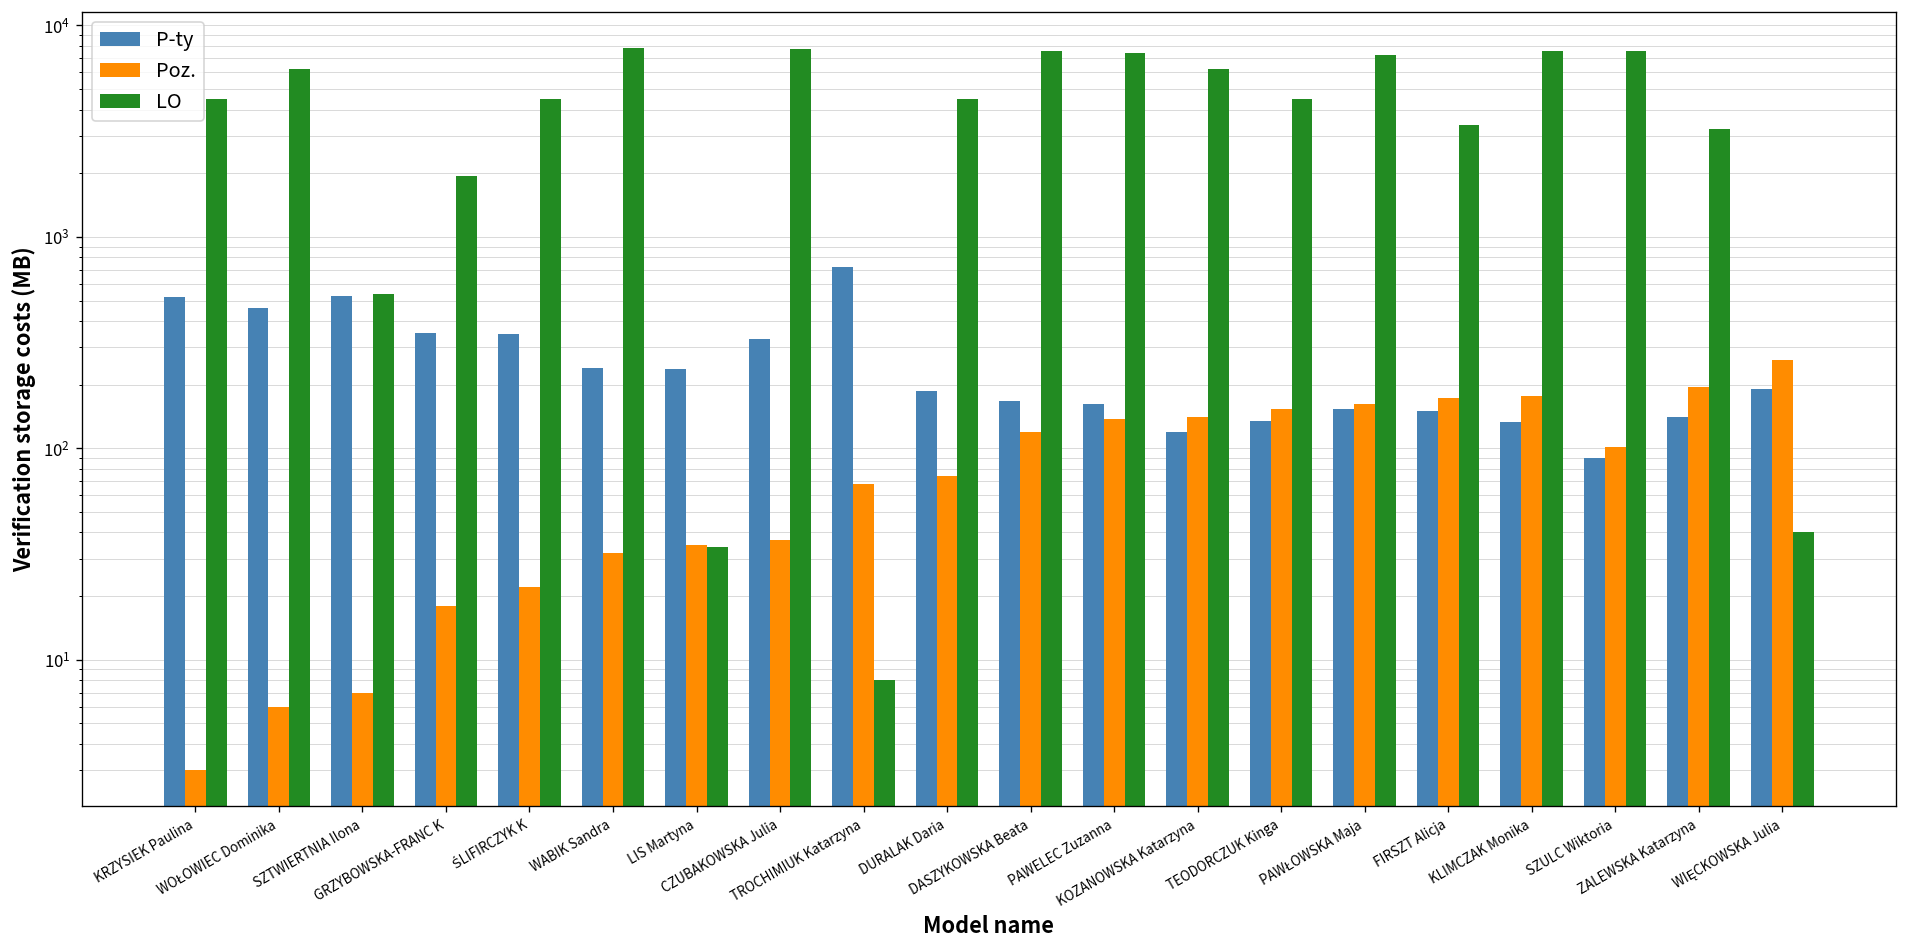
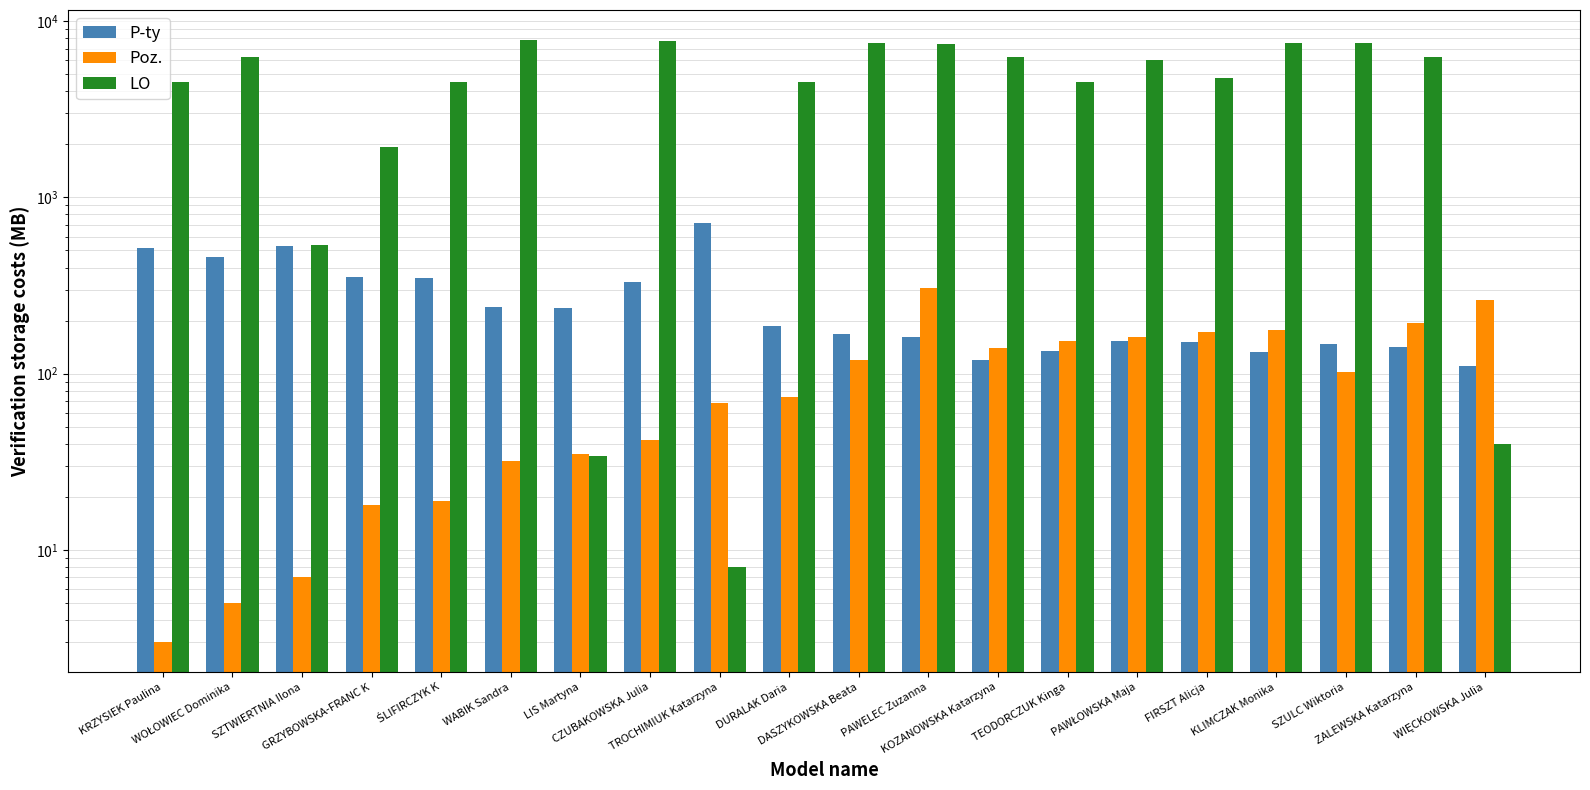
Poz., WOŁOWIEC Dominika: 6 -> 5
Poz., ŚLIFIRCZYK K: 22 -> 19
Poz., CZUBAKOWSKA Julia: 37 -> 42
Poz., PAWELEC Zuzanna: 140 -> 310
LO, PAWŁOWSKA Maja: 7200 -> 6000
LO, FIRSZT Alicja: 3400 -> 4800
P-ty, SZULC Wiktoria: 90 -> 150
LO, ZALEWSKA Katarzyna: 3200 -> 6300
P-ty, WIĘCKOWSKA Julia: 190 -> 110
